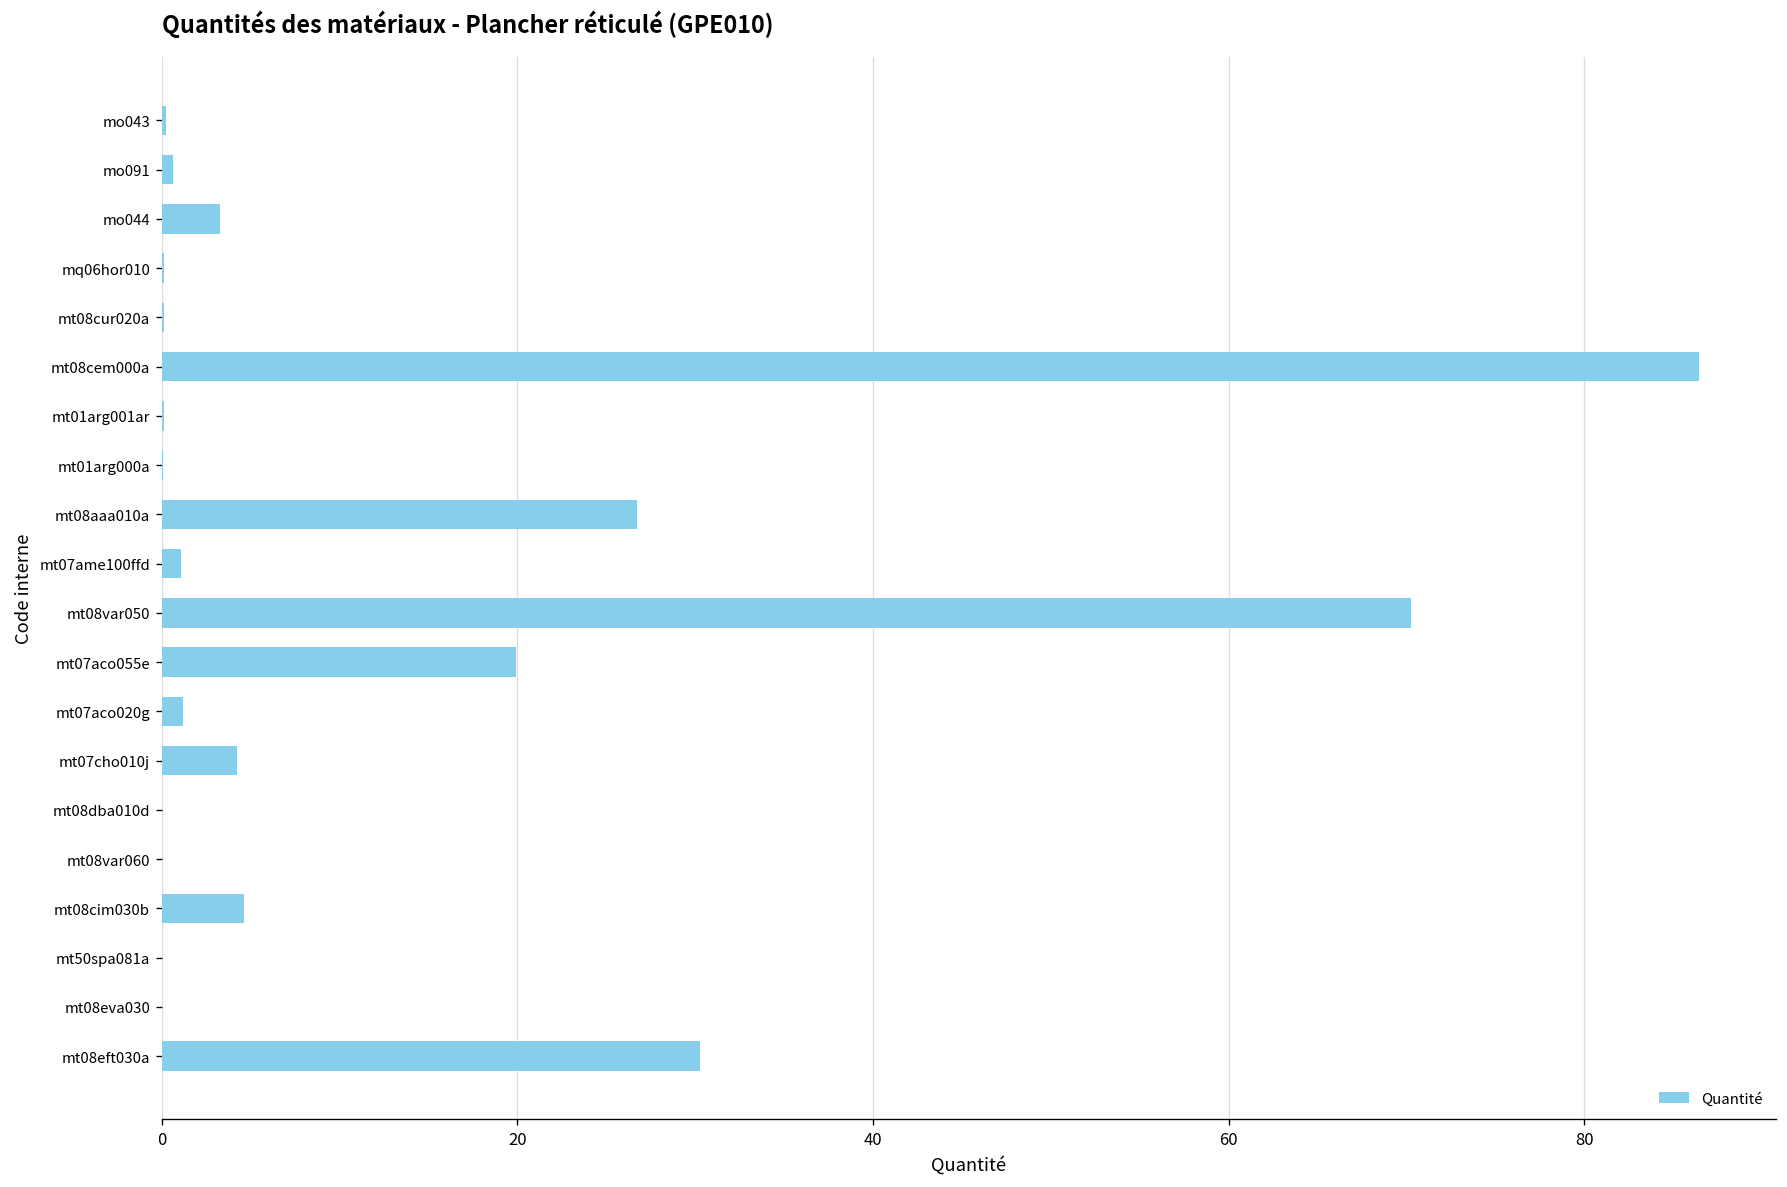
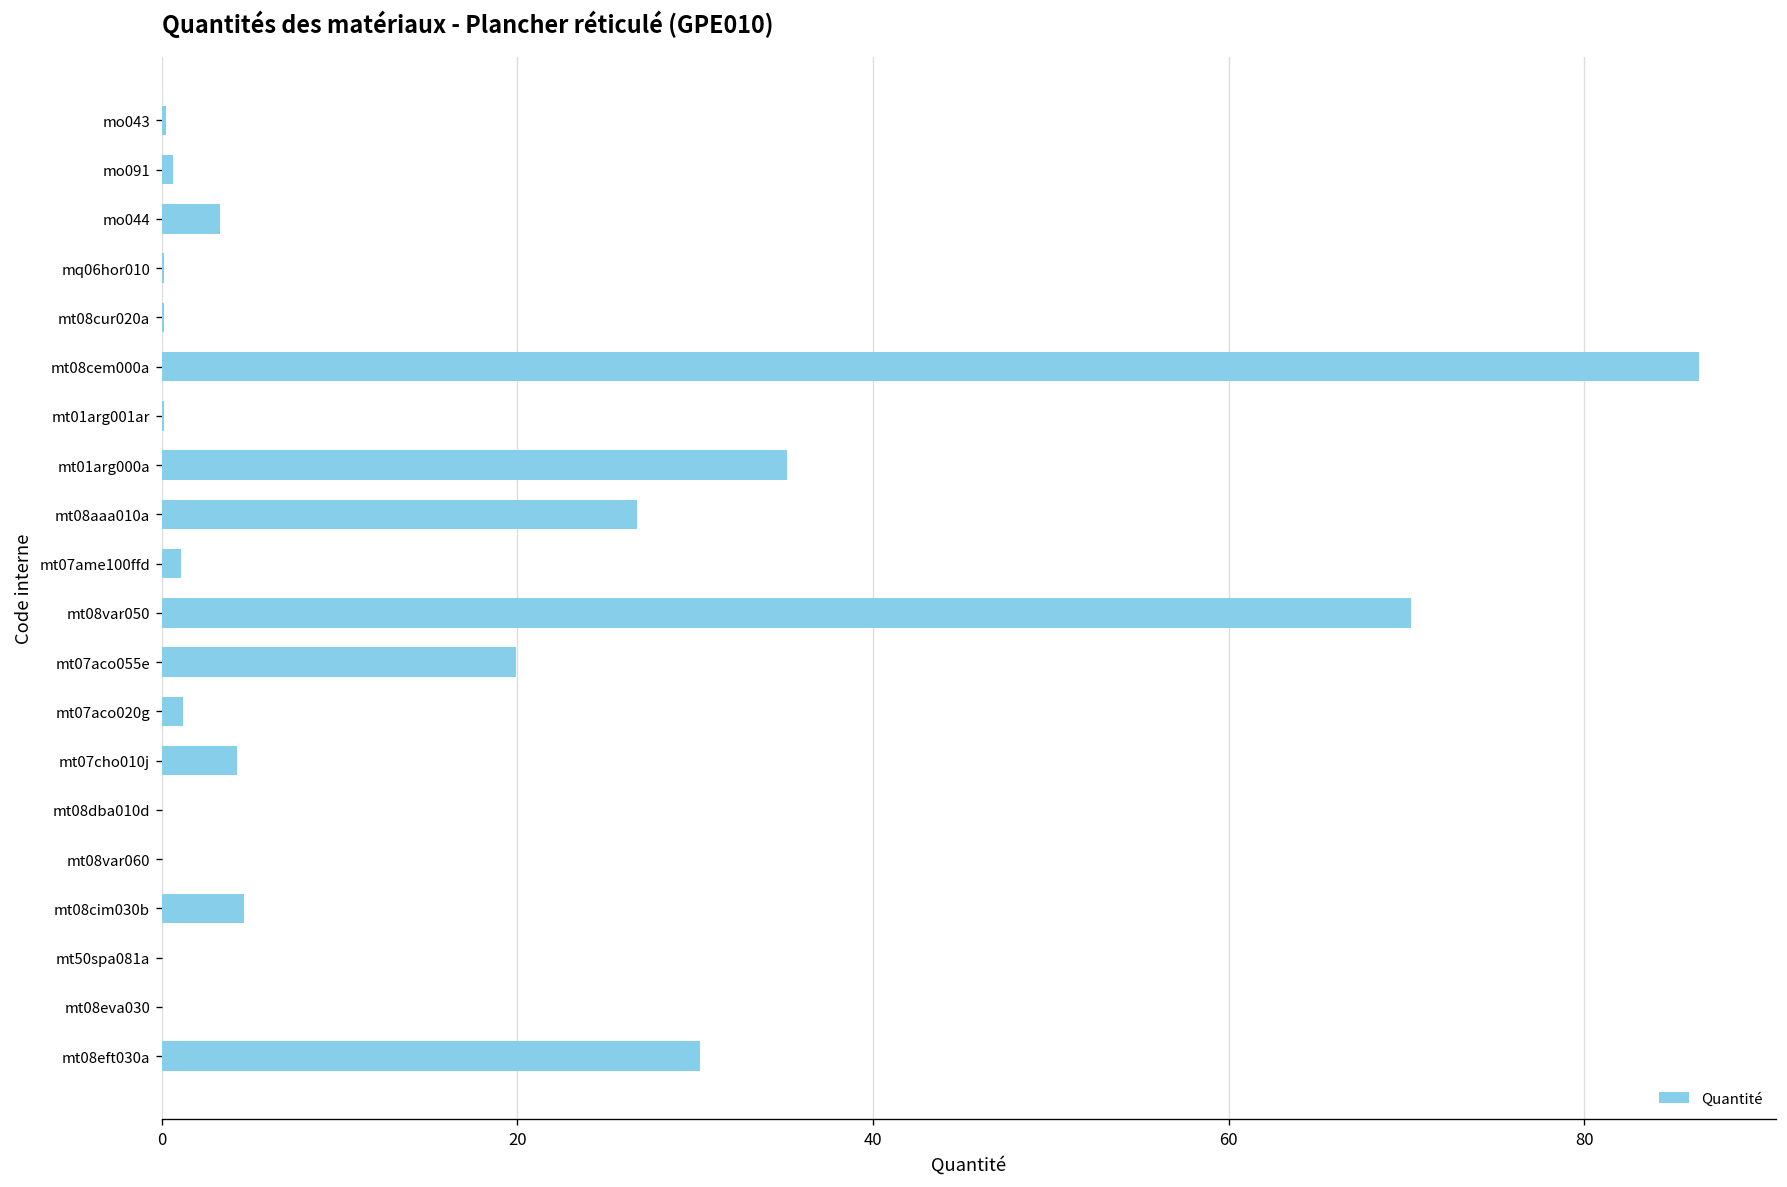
mt01arg000a: 0.1 -> 35.2
